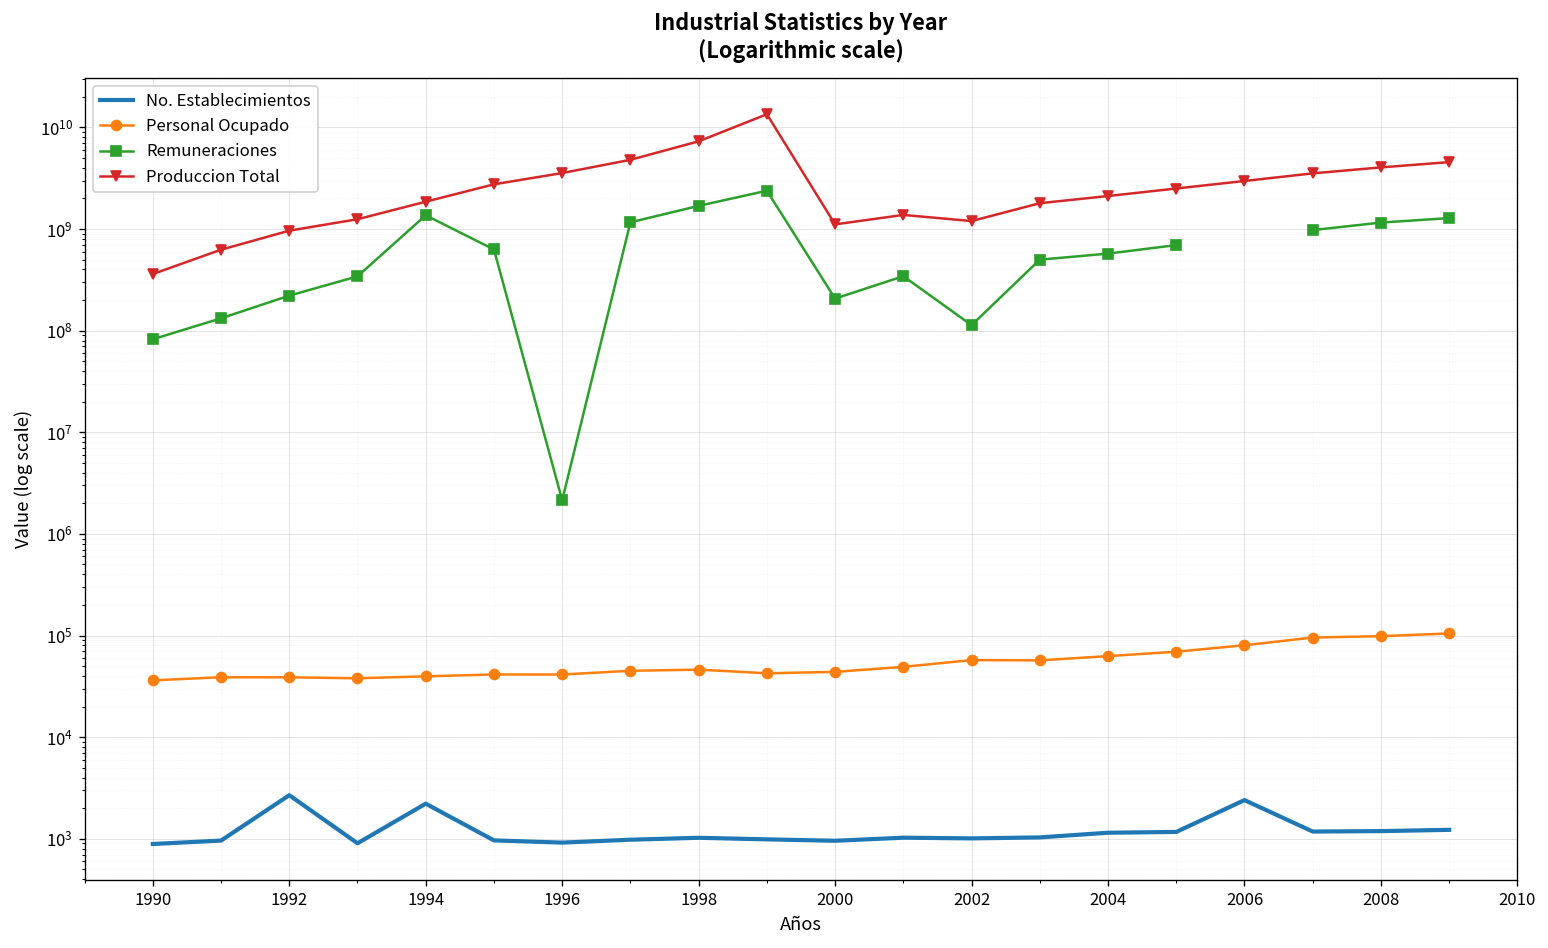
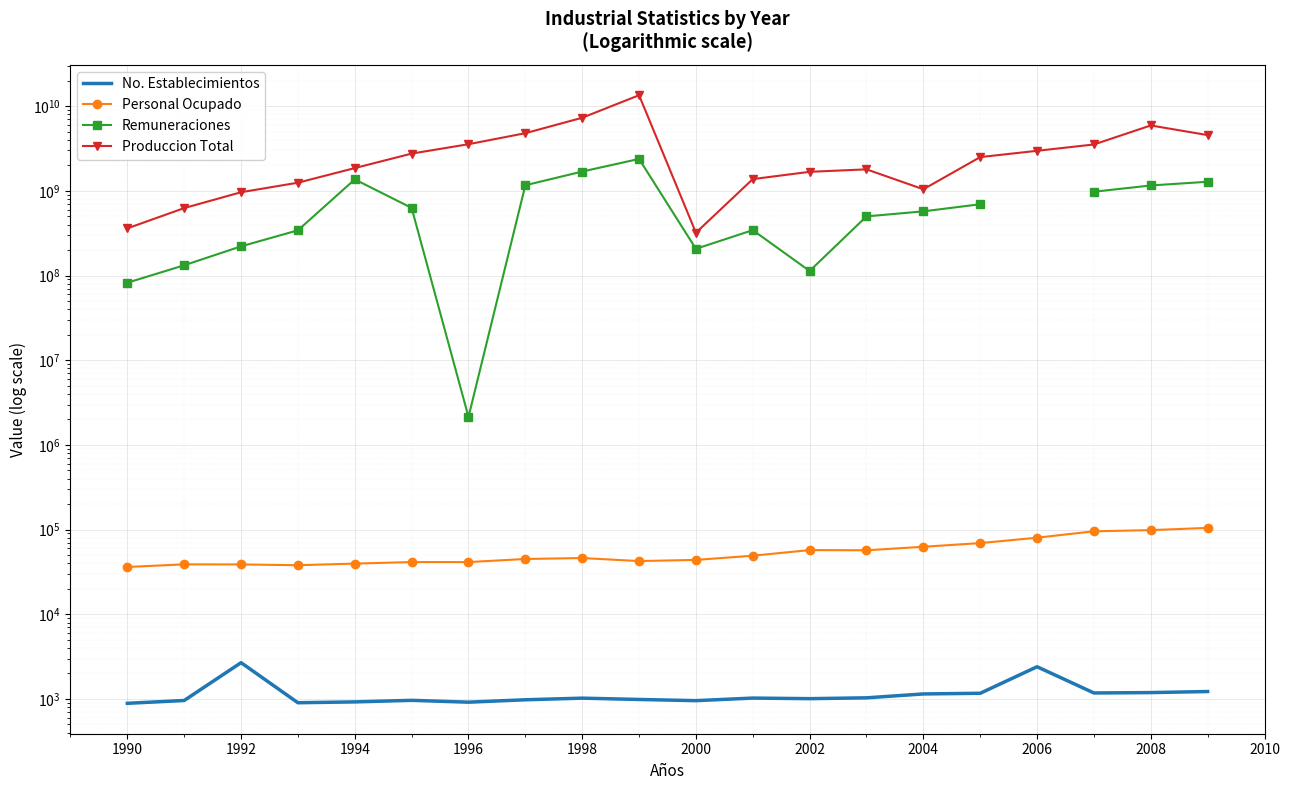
No. Establecimientos, 1994: 2200 -> 900
Produccion Total, 2000: 1100000000 -> 320000000
Produccion Total, 2002: 1200000000 -> 1700000000
Produccion Total, 2004: 2100000000 -> 1000000000
Produccion Total, 2008: 4000000000 -> 6000000000
